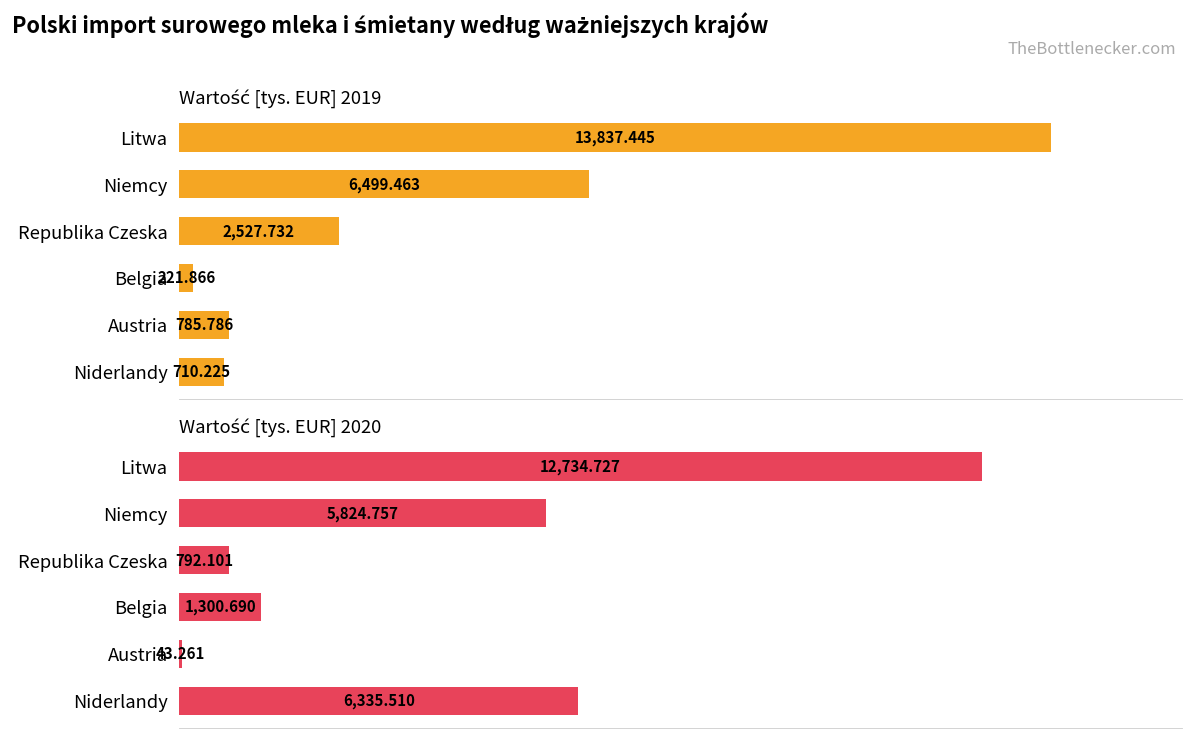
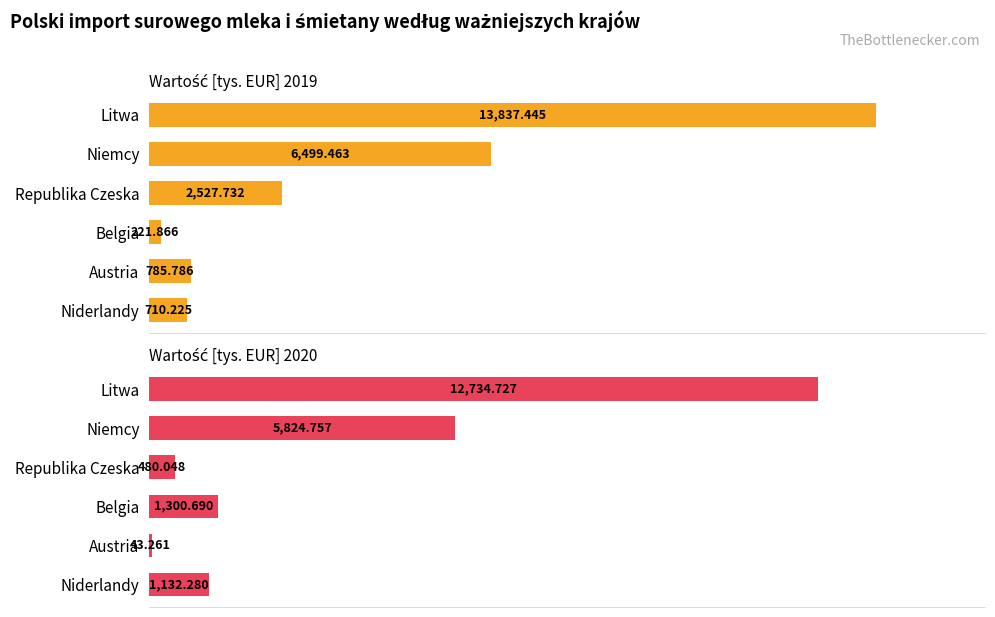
Wartość [tys. EUR] 2020, Republika Czeska: 792.101 -> 480.048
Wartość [tys. EUR] 2020, Niderlandy: 6,335.510 -> 1,132.280
